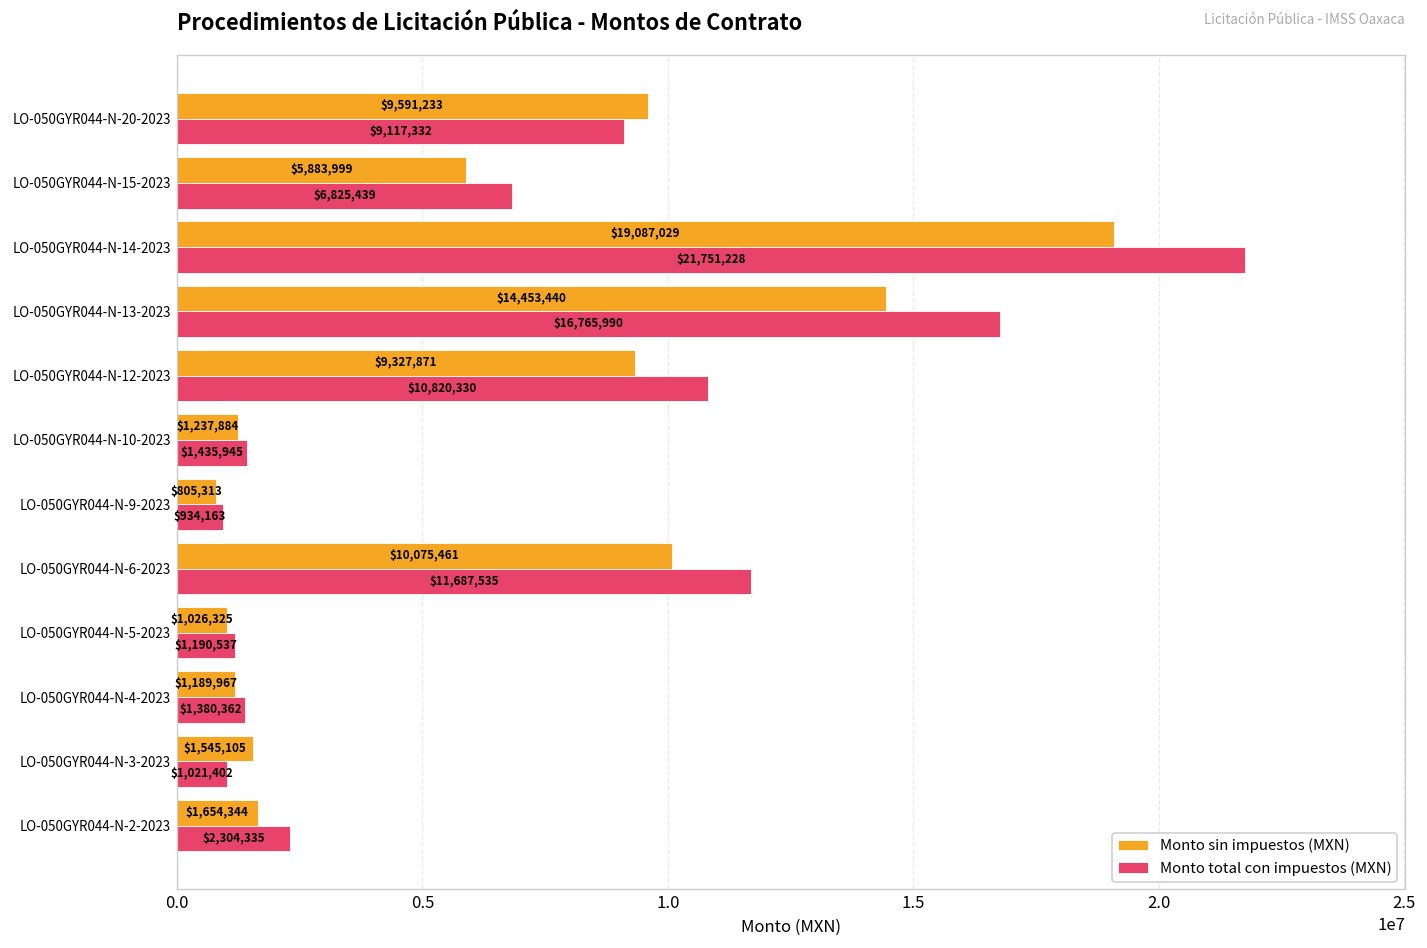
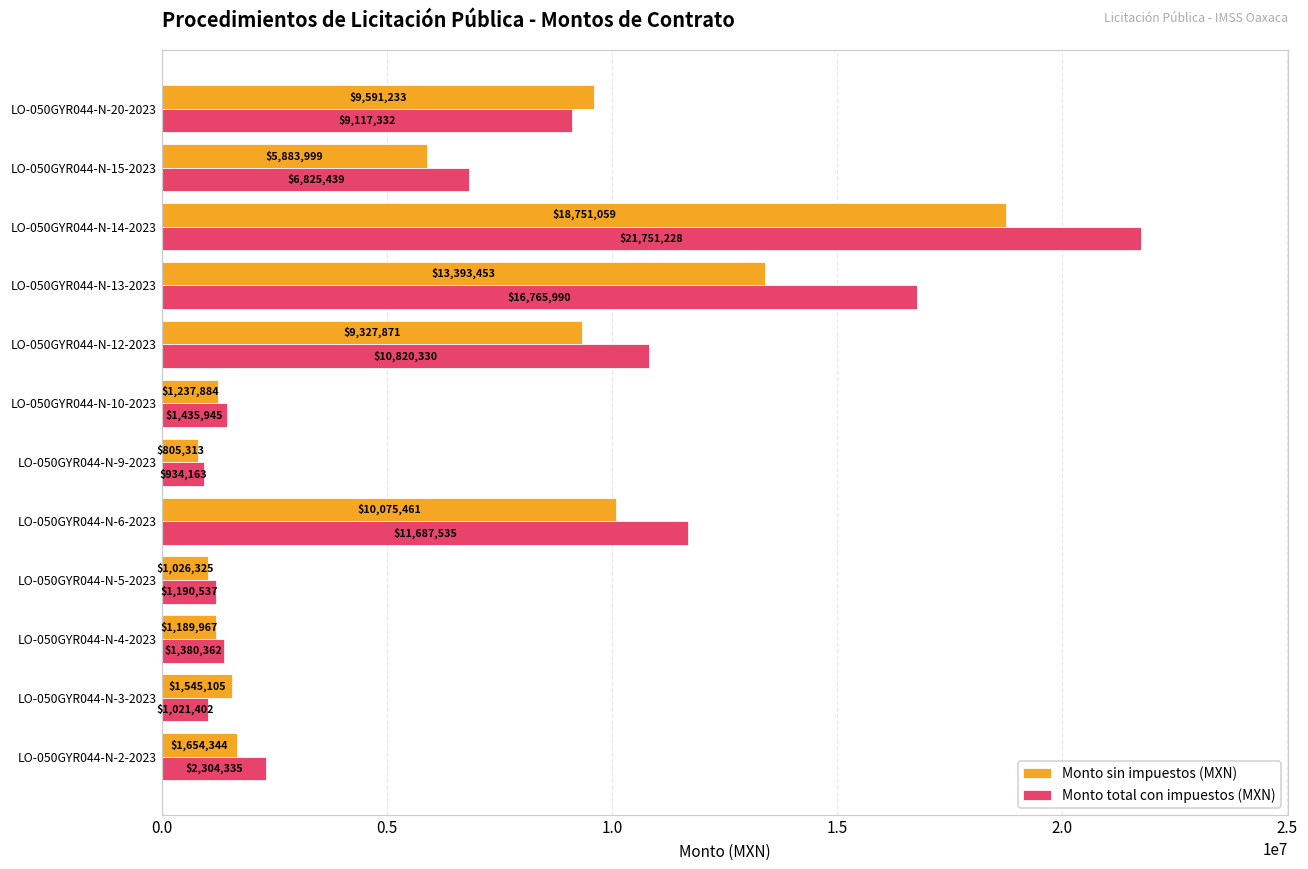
Monto sin impuestos (MXN), LO-050GYR044-N-14-2023: $19,087,029 -> $18,751,059
Monto sin impuestos (MXN), LO-050GYR044-N-13-2023: $14,453,440 -> $13,393,453
